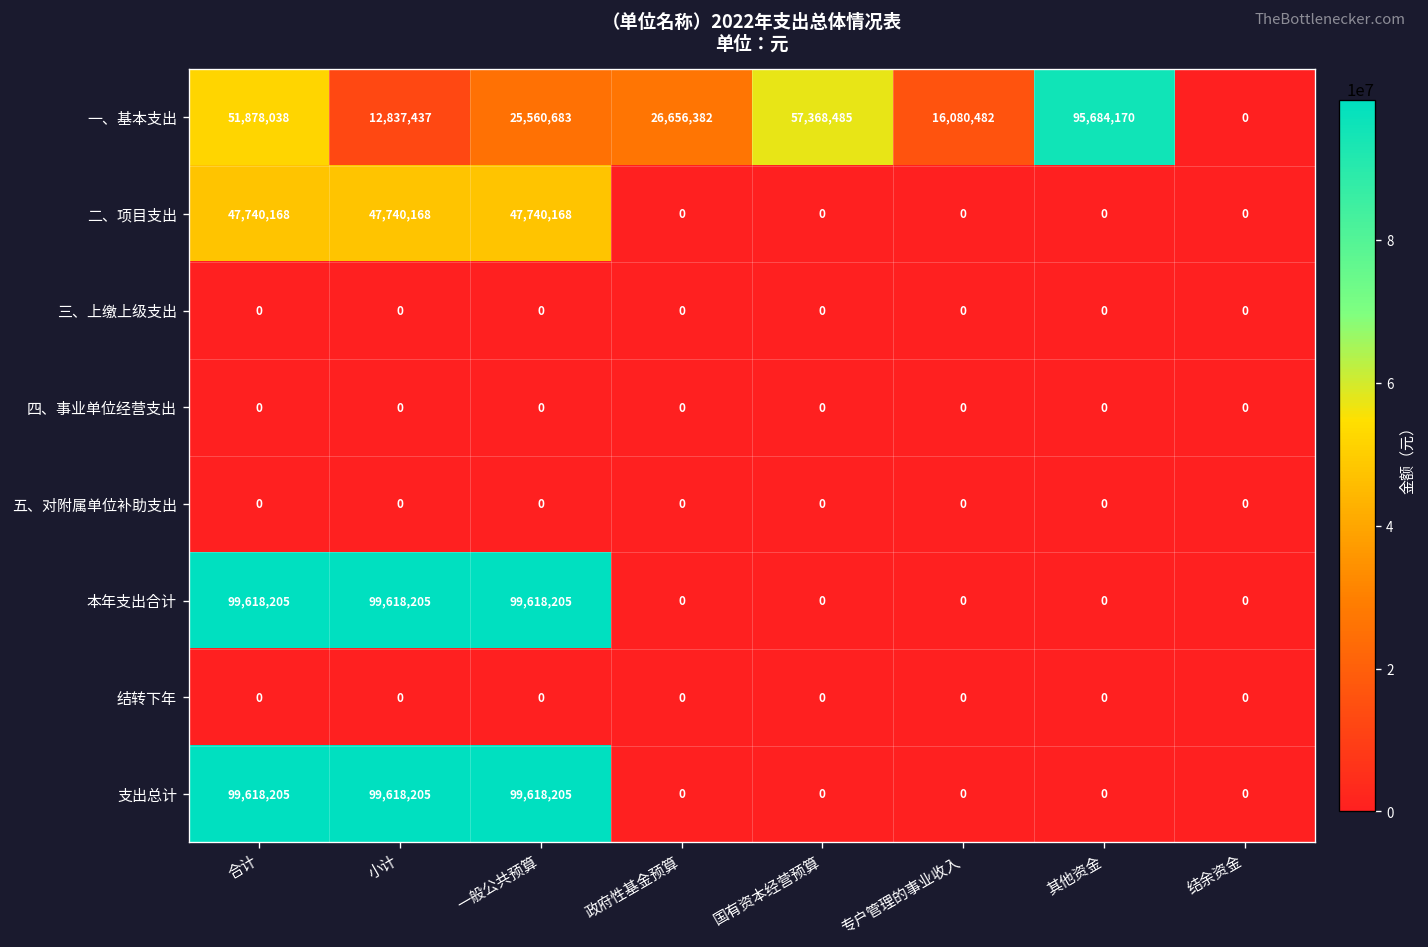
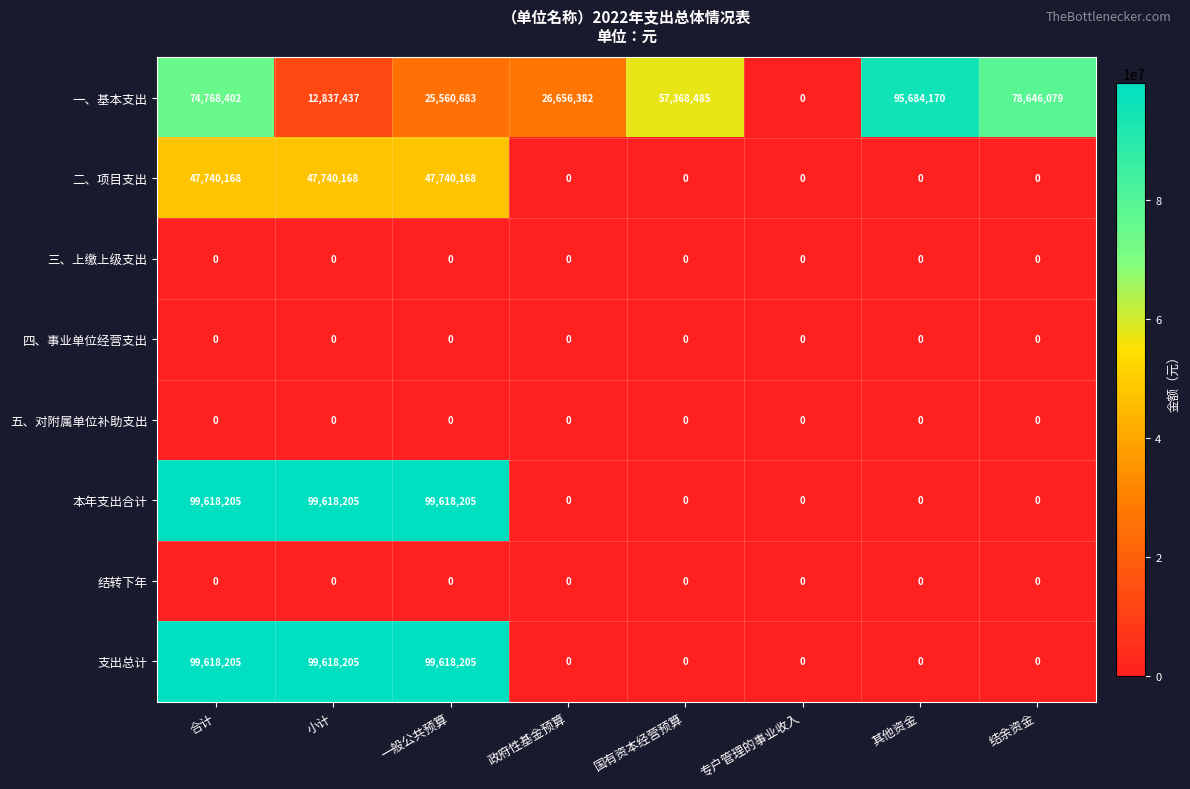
一、基本支出, 合计: 51,878,038 -> 74,768,402
一、基本支出, 专户管理的事业收入: 16,080,482 -> 0
一、基本支出, 结余资金: 0 -> 78,646,079
